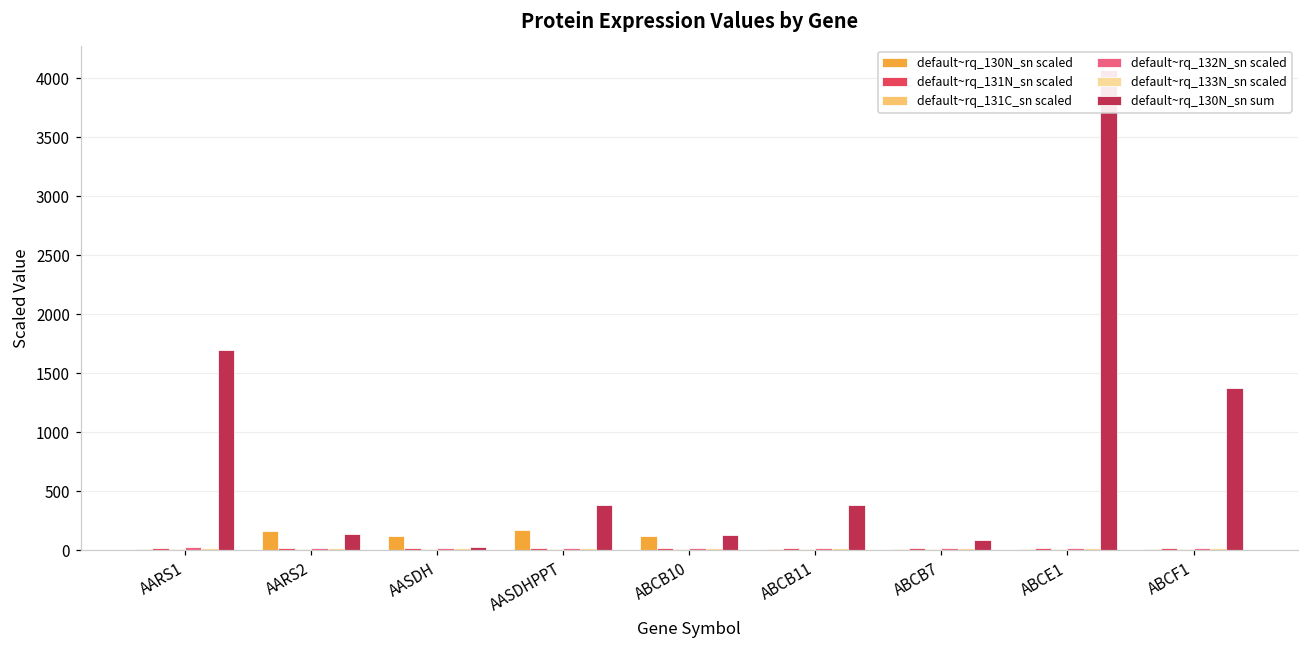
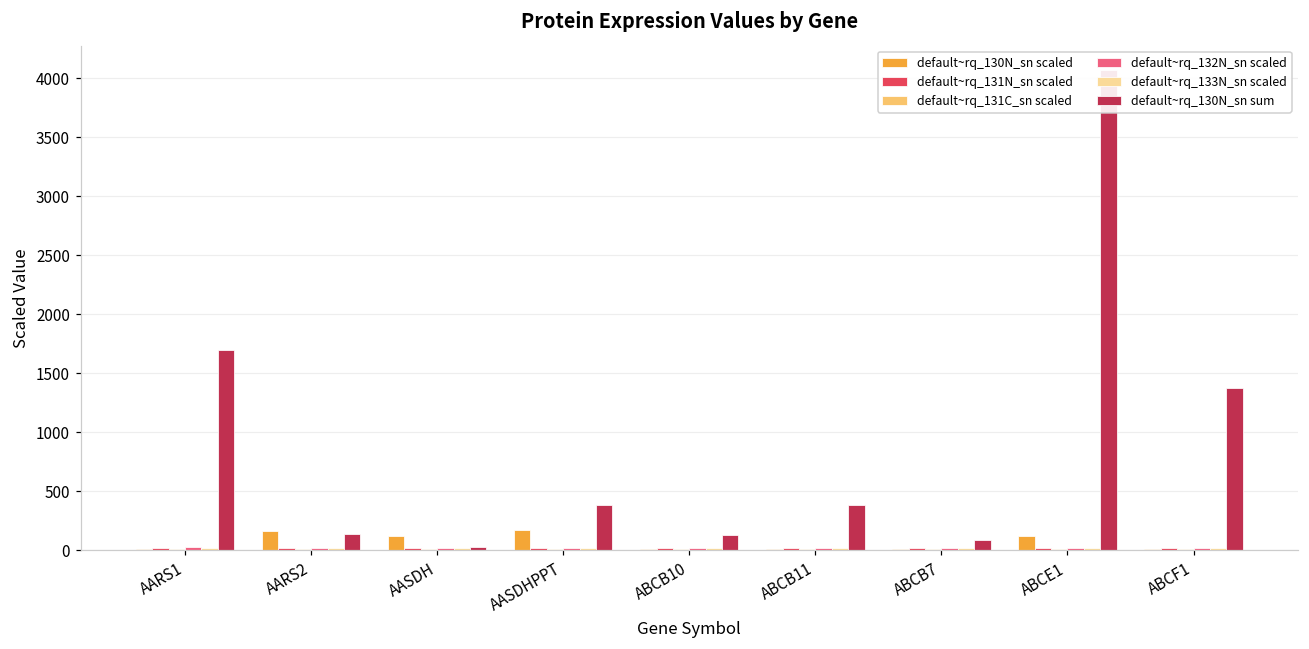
default~rq_130N_sn scaled, ABCB10: 120 -> 10
default~rq_130N_sn scaled, ABCE1: 10 -> 120
